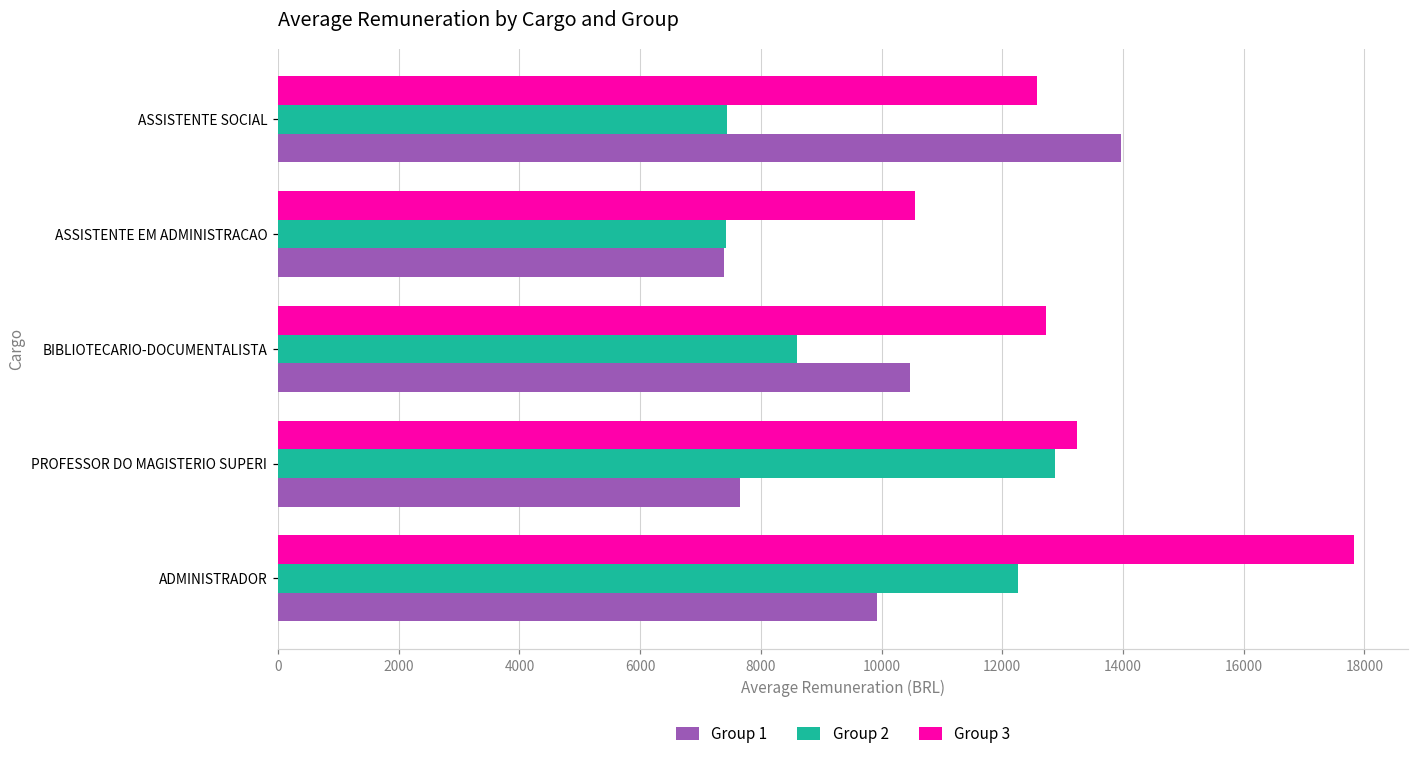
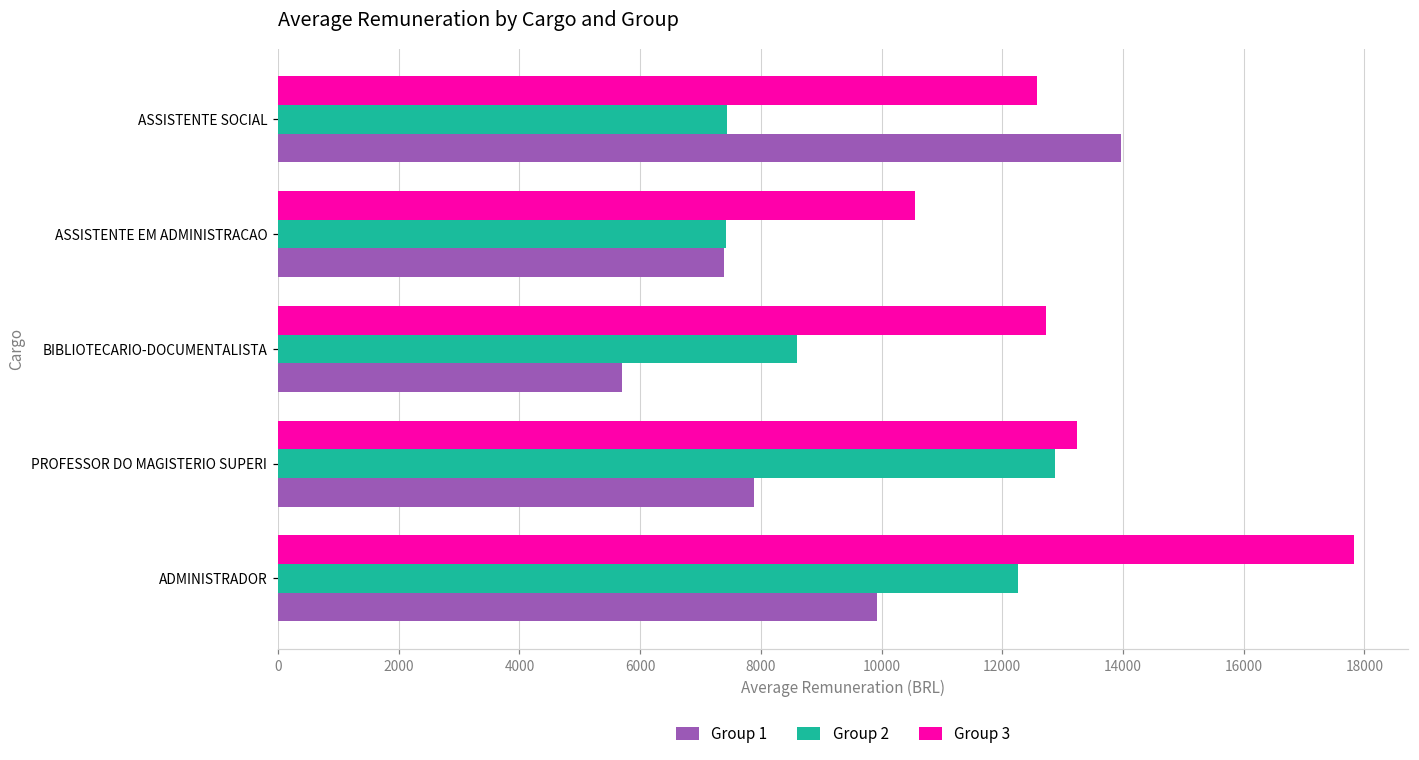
Group 1, BIBLIOTECARIO-DOCUMENTALISTA: 10500 -> 5700
Group 1, PROFESSOR DO MAGISTERIO SUPERI: 7700 -> 7900
